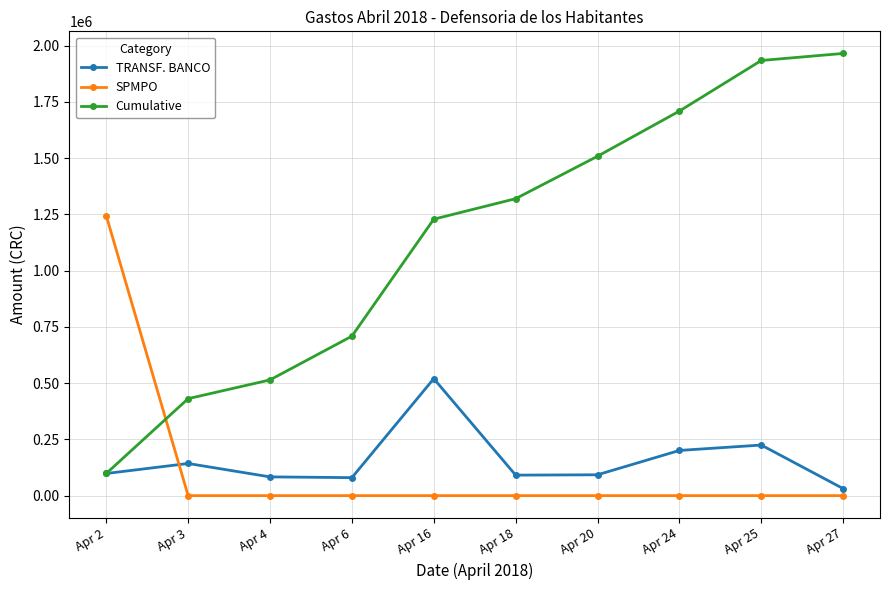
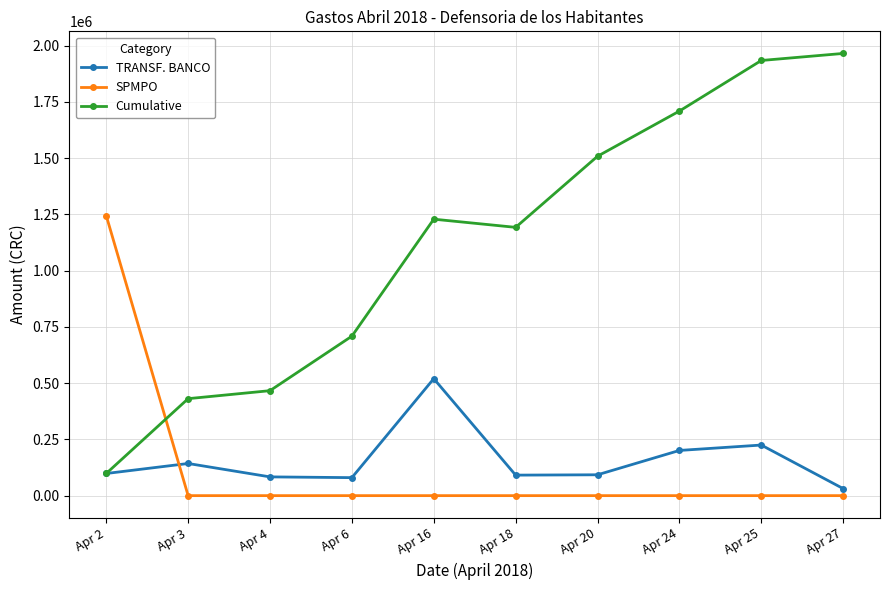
Cumulative, Apr 4: 510000 -> 470000
Cumulative, Apr 18: 1320000 -> 1190000
